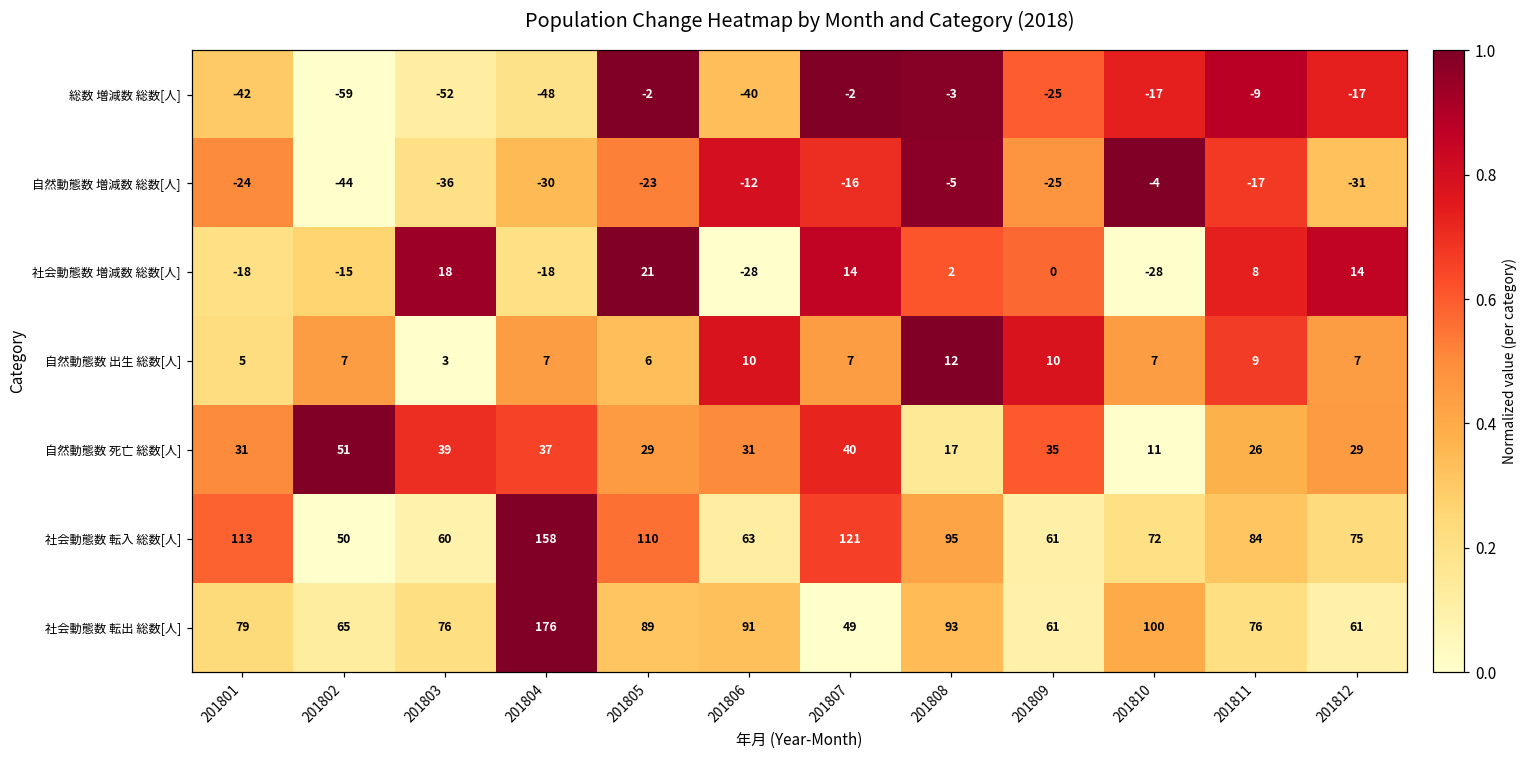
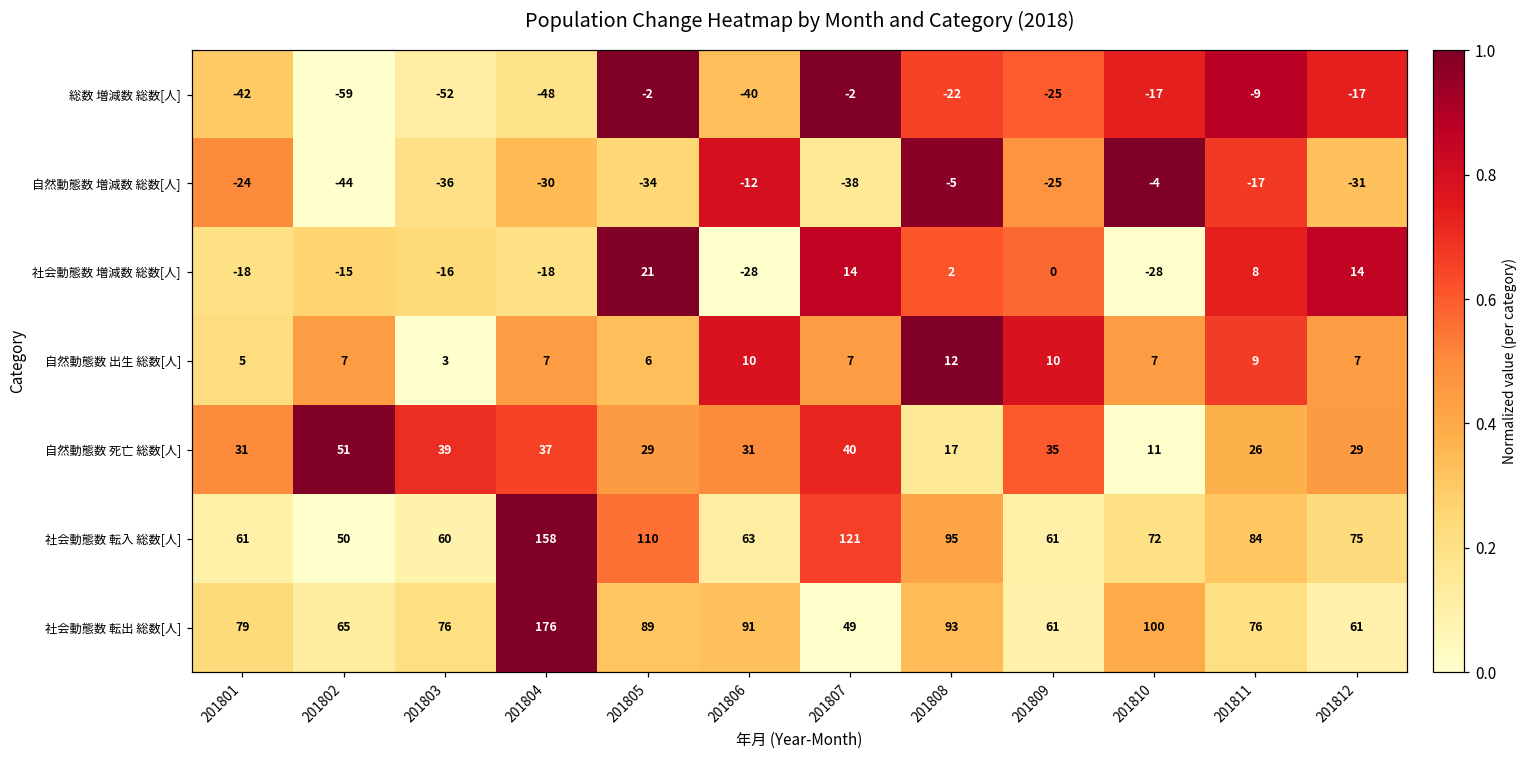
総数 増減数 総数[人], 201808: -3 -> -22
自然動態数 増減数 総数[人], 201805: -23 -> -34
自然動態数 増減数 総数[人], 201807: -16 -> -38
社会動態数 増減数 総数[人], 201803: 18 -> -16
社会動態数 転入 総数[人], 201801: 113 -> 61
